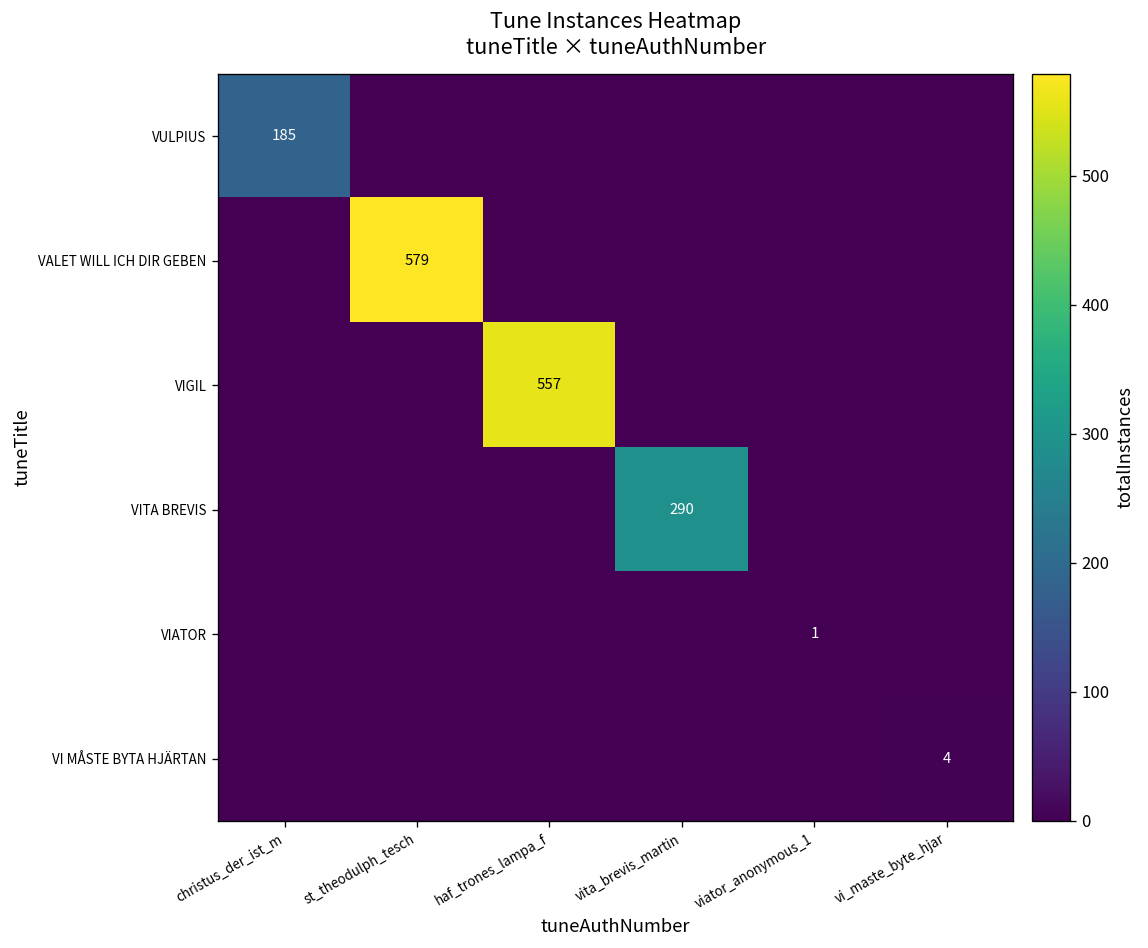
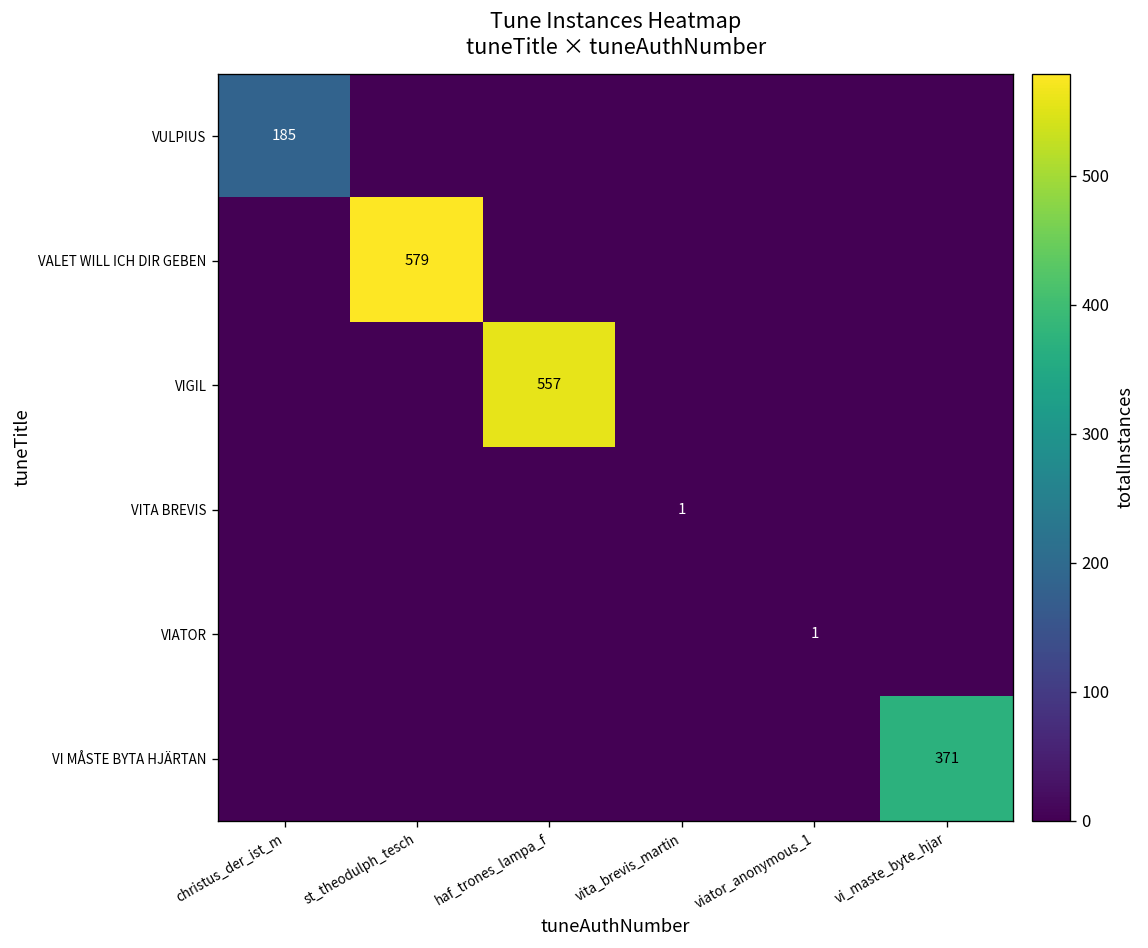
VITA BREVIS, vita_brevis_martin: 290 -> 1
VI MÅSTE BYTA HJÄRTAN, vi_maste_byte_hjar: 4 -> 371
